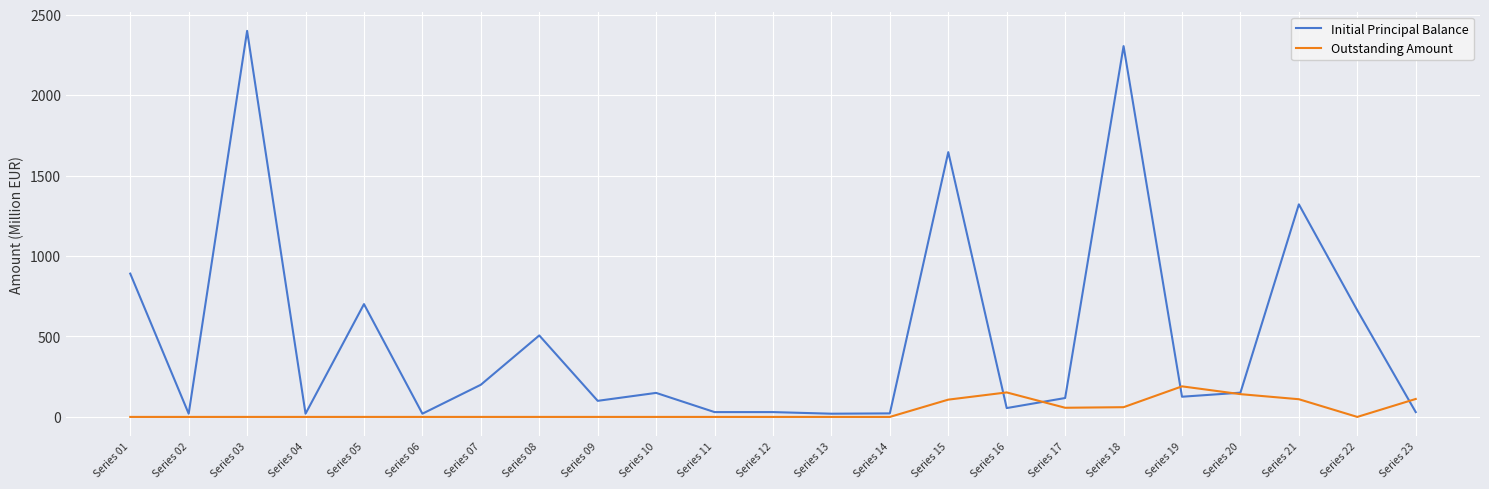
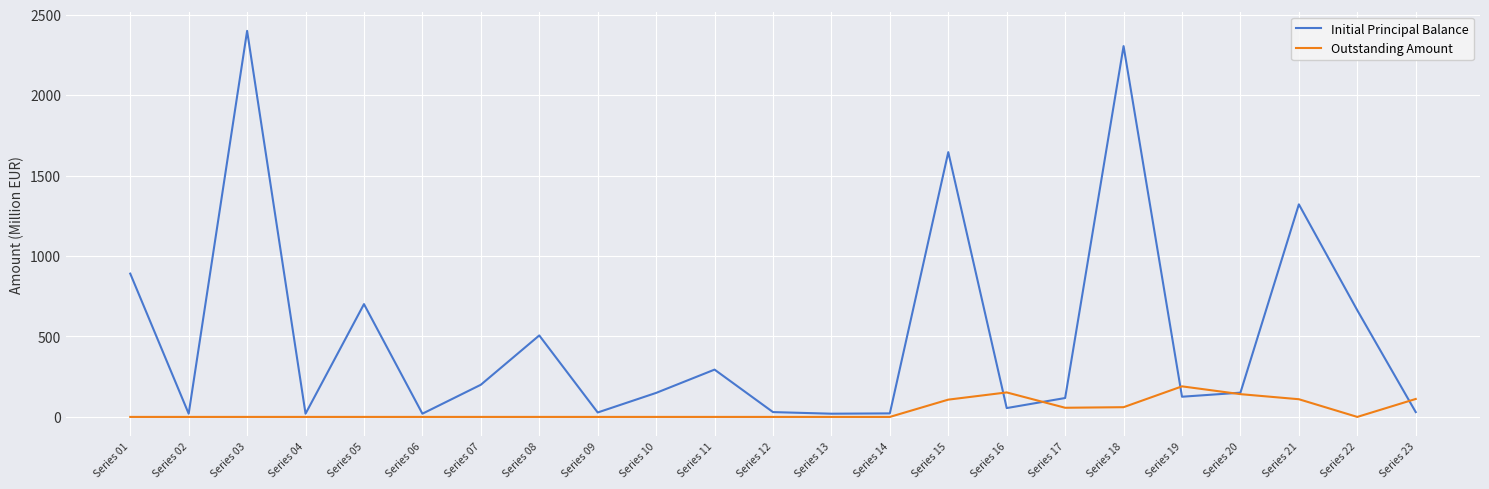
Initial Principal Balance, Series 09: 100 -> 30
Initial Principal Balance, Series 11: 30 -> 290
